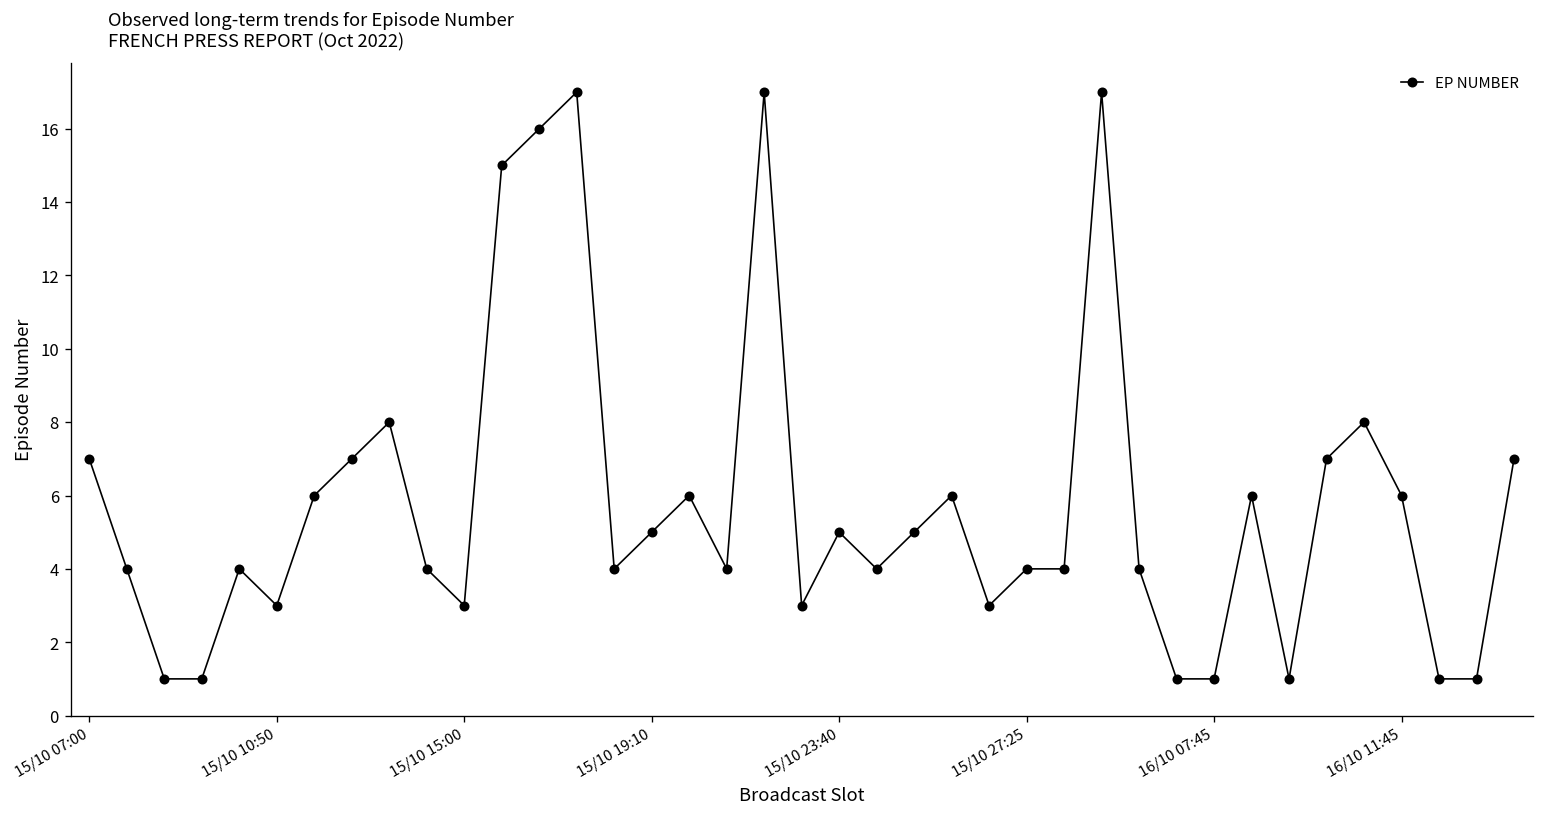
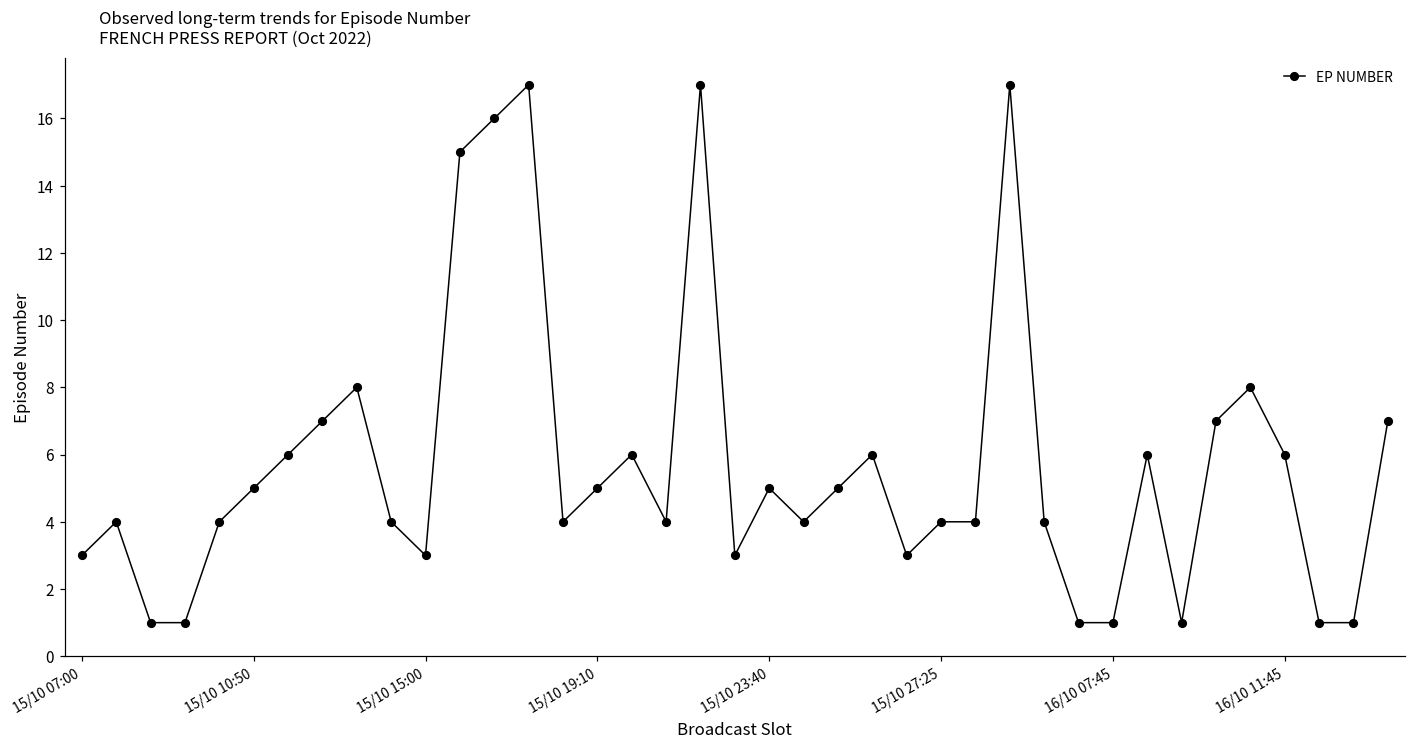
15/10 07:00: 7 -> 3
15/10 10:50: 3 -> 5
